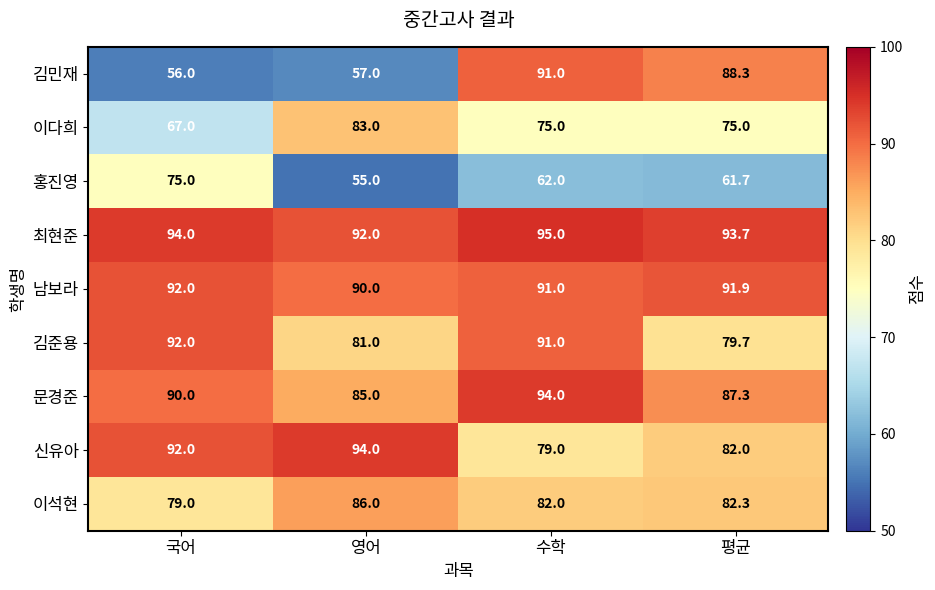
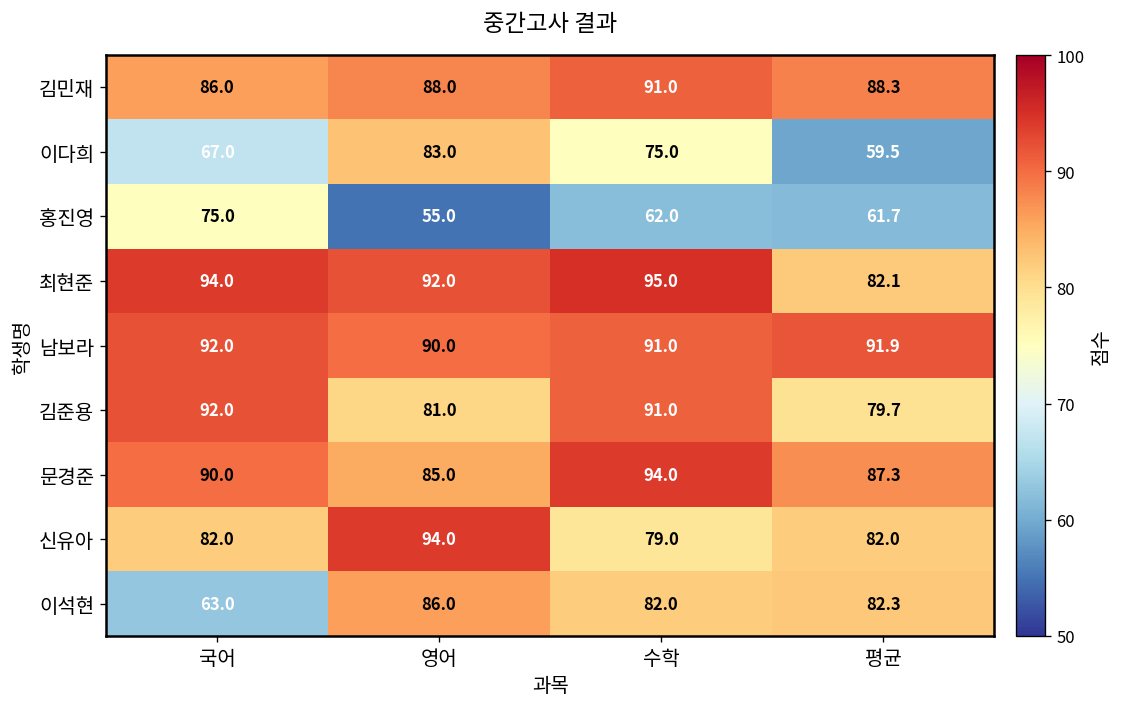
김민재, 국어: 56.0 -> 86.0
김민재, 영어: 57.0 -> 88.0
이다희, 평균: 75.0 -> 59.5
최현준, 평균: 93.7 -> 82.1
신유아, 국어: 92.0 -> 82.0
이석현, 국어: 79.0 -> 63.0
